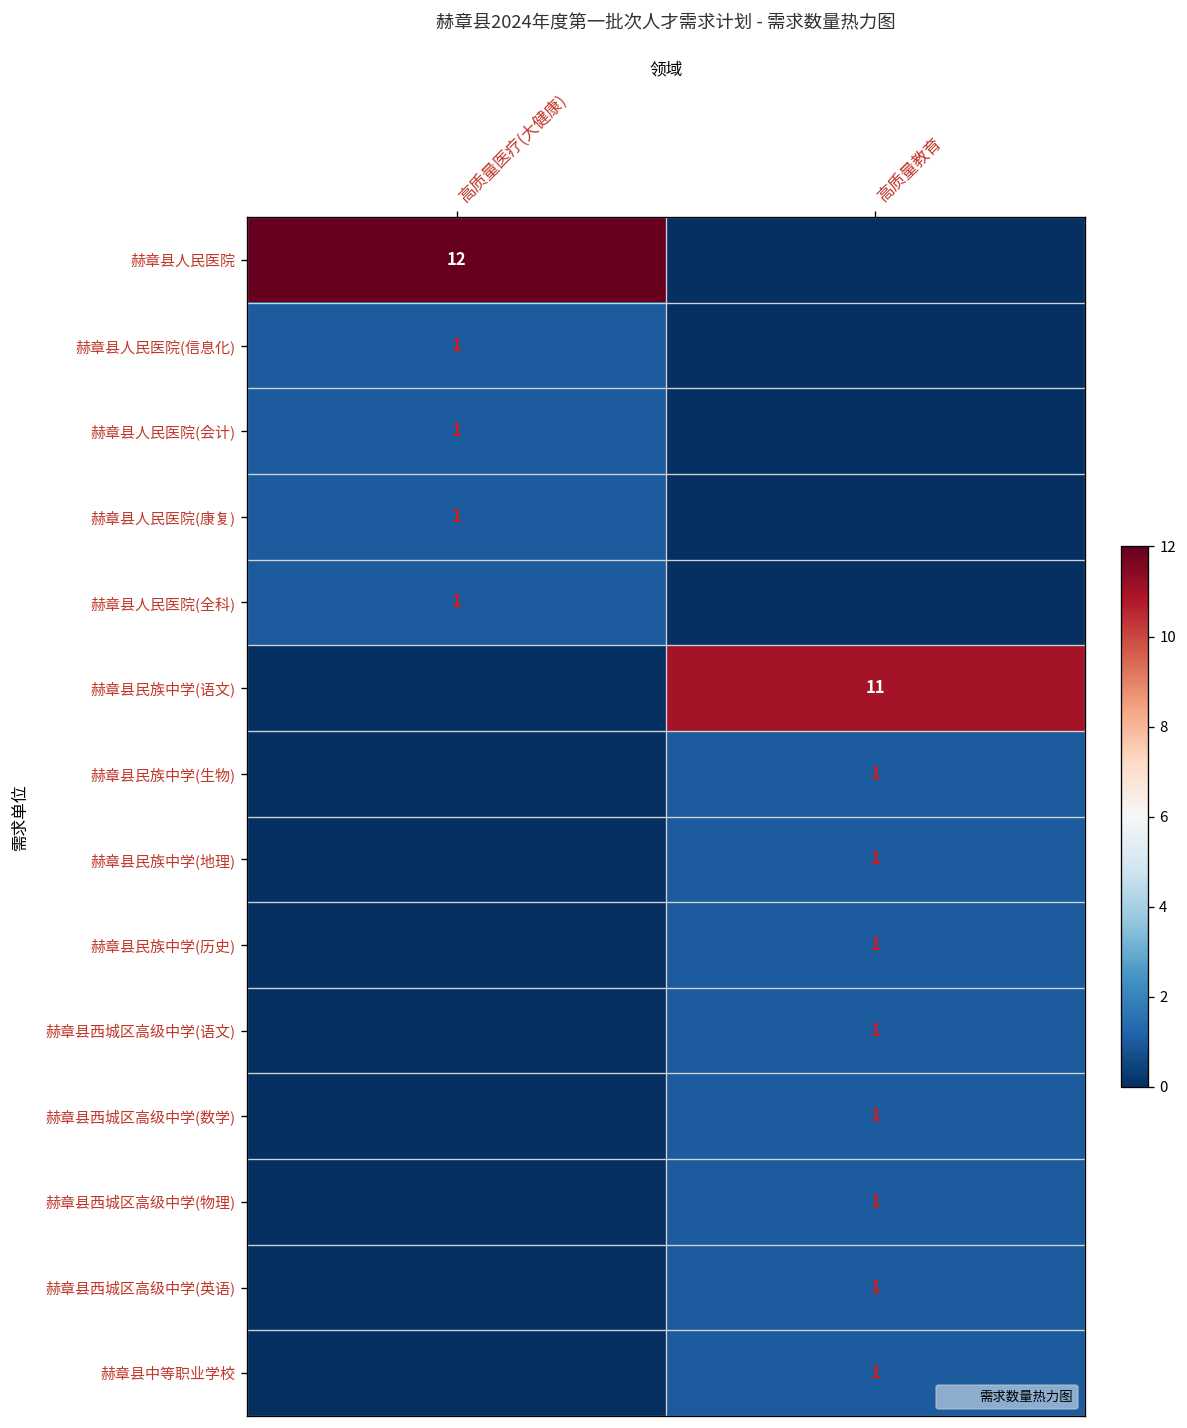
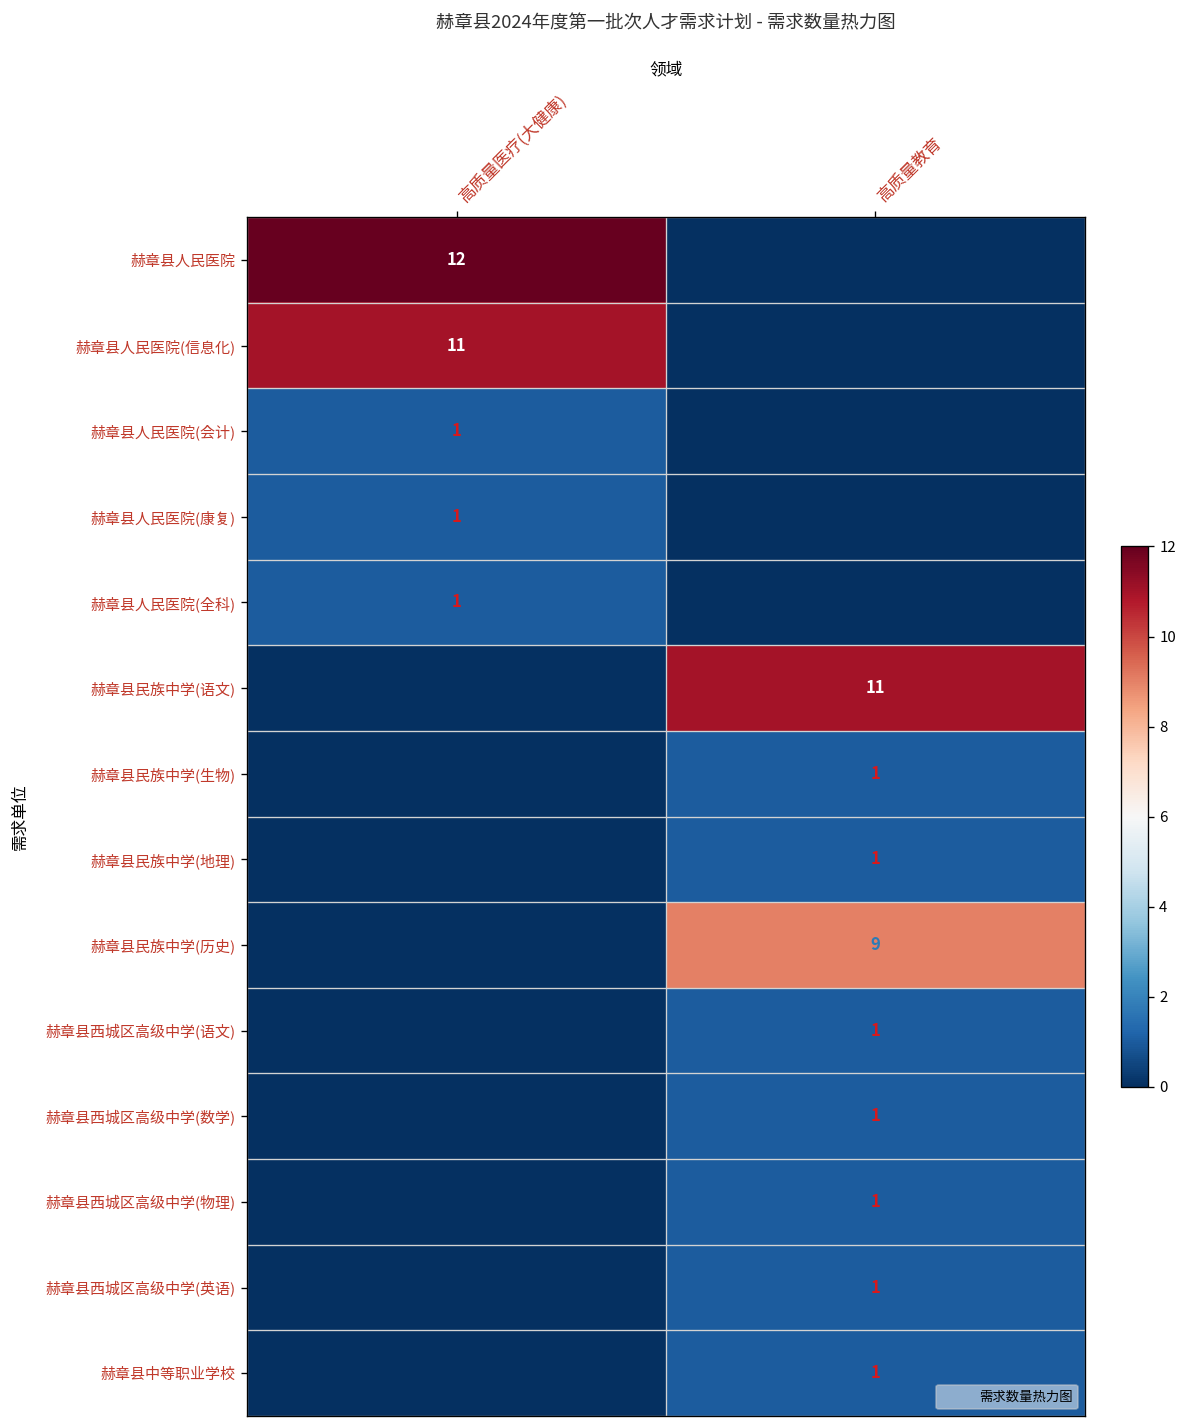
赫章县人民医院(信息化), 高质量医疗(大健康): 1 -> 11
赫章县民族中学(历史), 高质量教育: 1 -> 9
